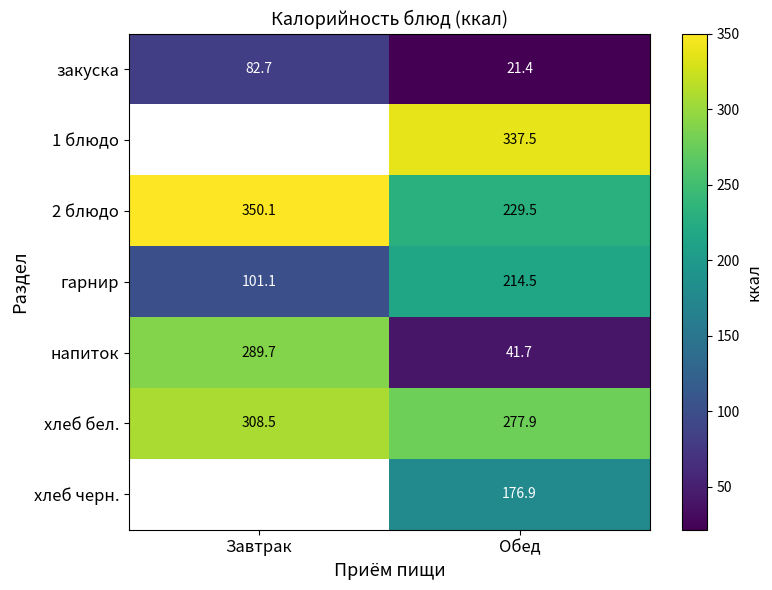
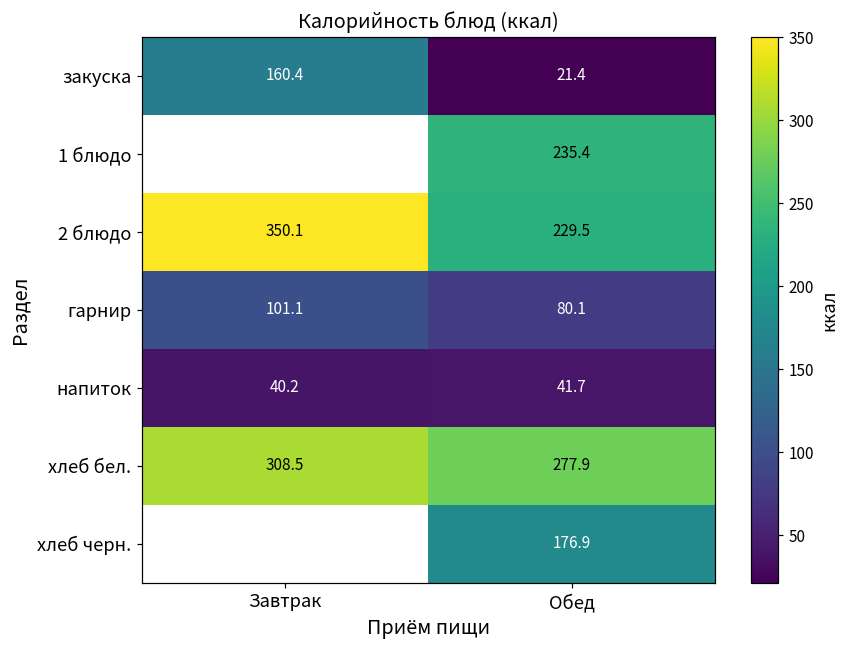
закуска, Завтрак: 82.7 -> 160.4
1 блюдо, Обед: 337.5 -> 235.4
гарнир, Обед: 214.5 -> 80.1
напиток, Завтрак: 289.7 -> 40.2
